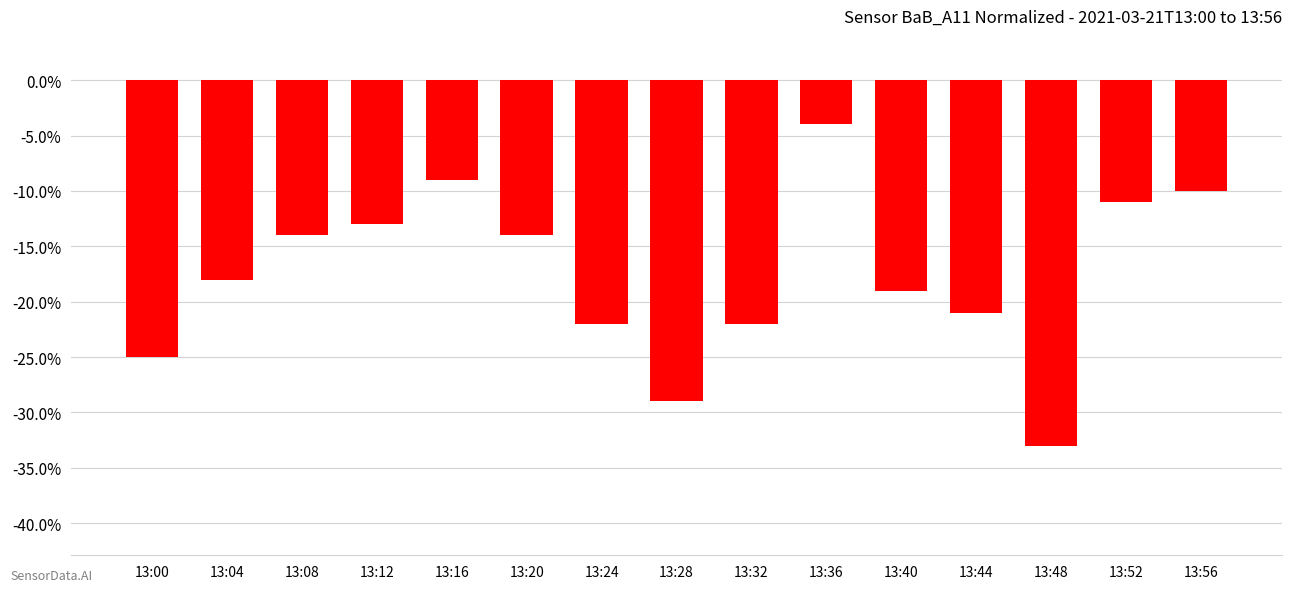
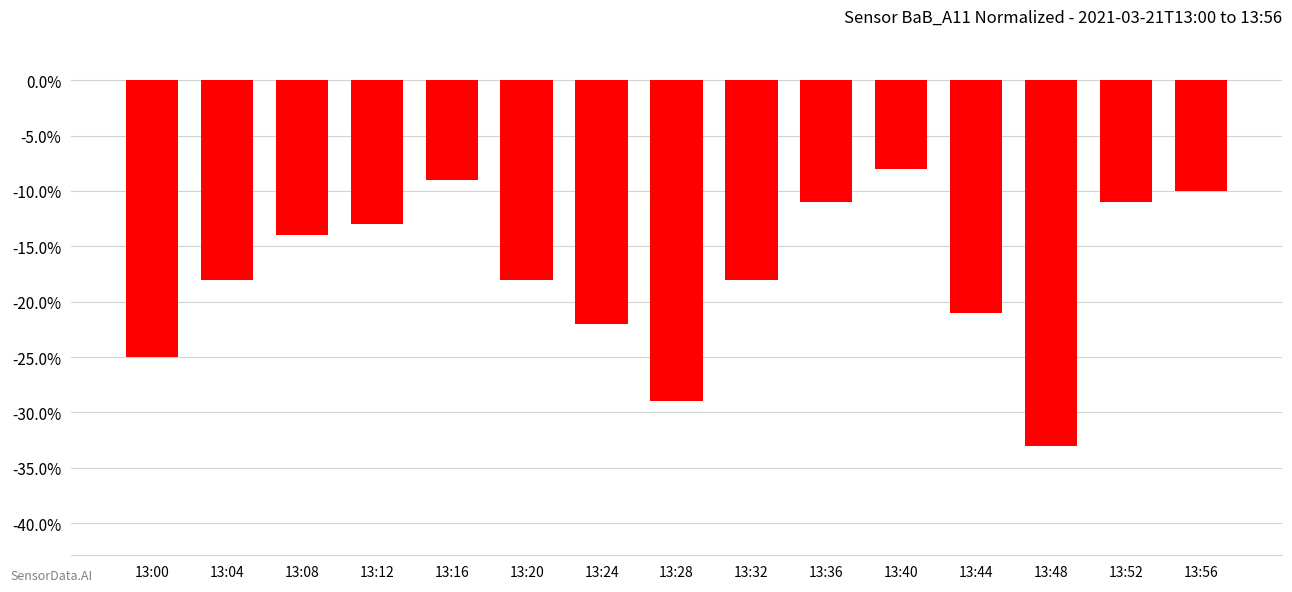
13:20: -14.0% -> -18.0%
13:32: -22.0% -> -18.0%
13:36: -4.0% -> -11.0%
13:40: -19.0% -> -8.0%
